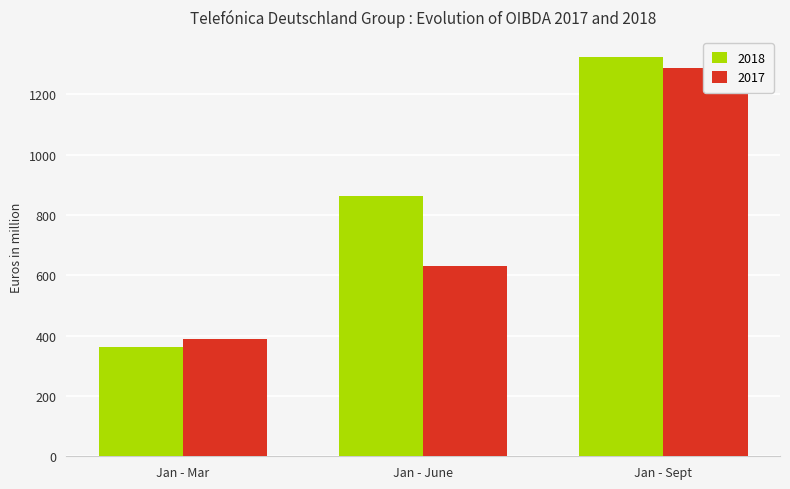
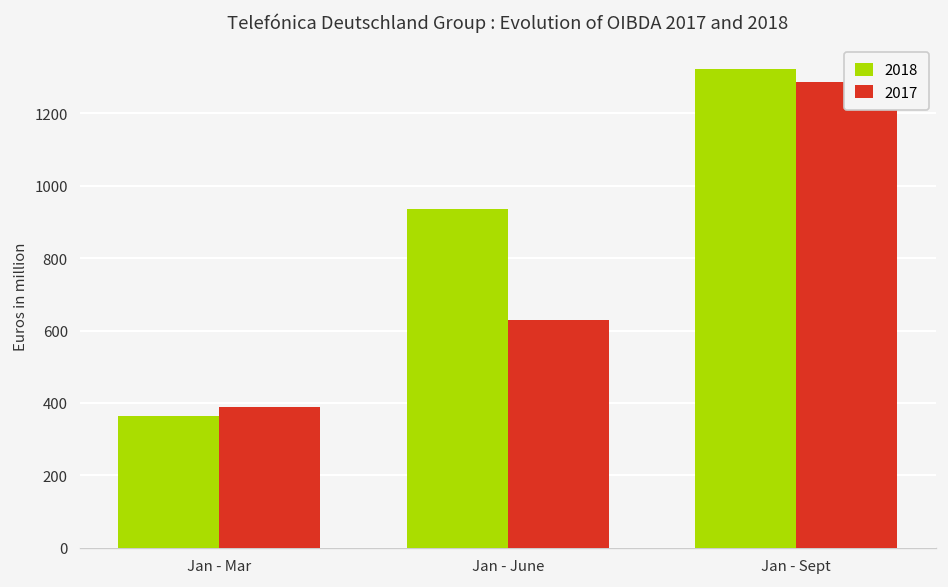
2018, Jan - June: 860 -> 940
